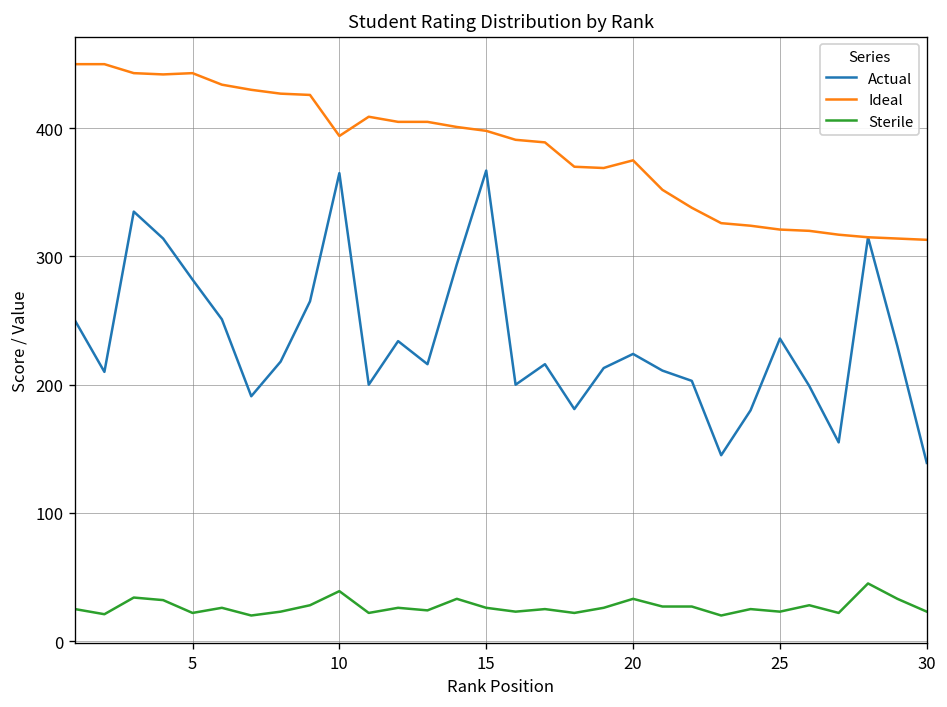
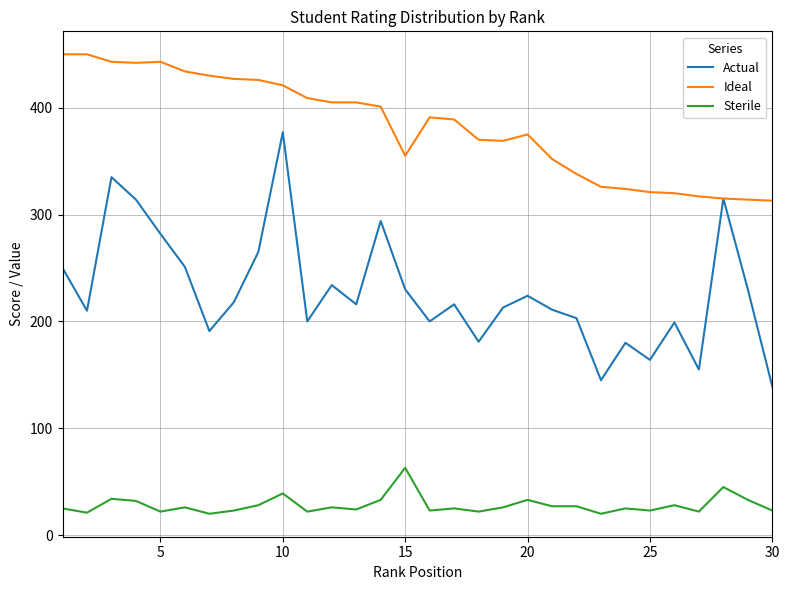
Actual, 10: 365 -> 377
Ideal, 10: 394 -> 421
Actual, 15: 367 -> 230
Ideal, 15: 398 -> 355
Sterile, 15: 26 -> 63
Actual, 25: 236 -> 164
